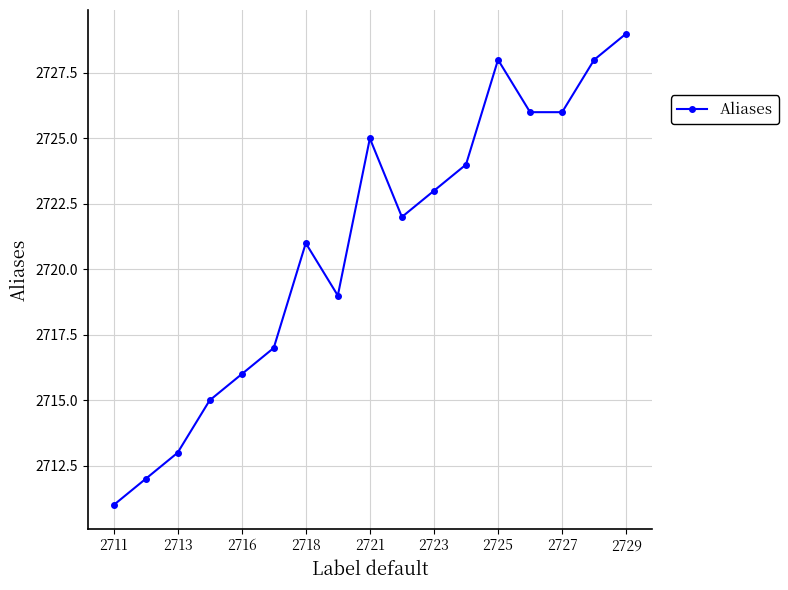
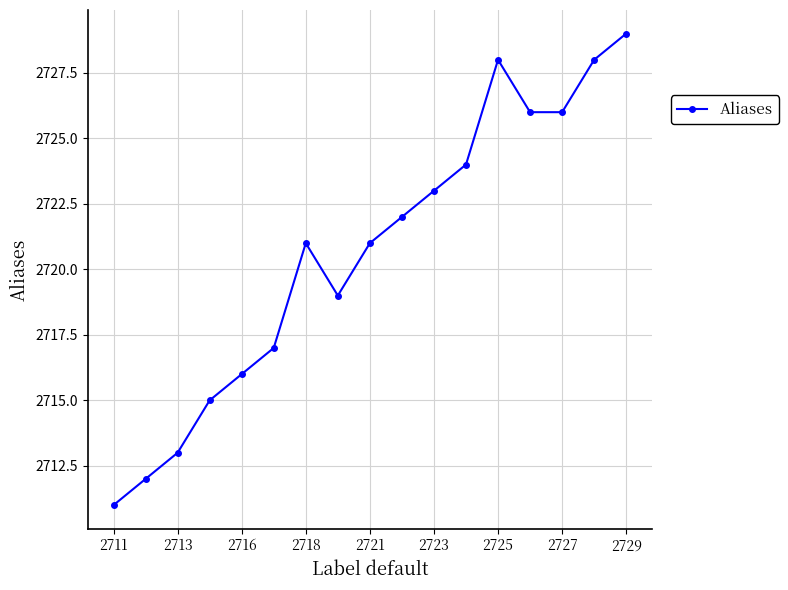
2721: 2725 -> 2721
